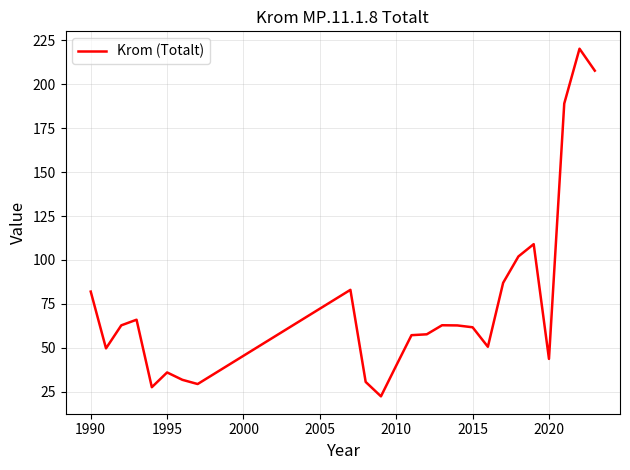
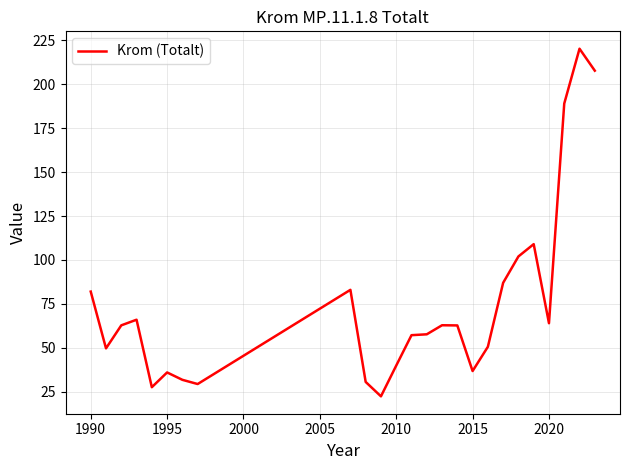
2015: 62 -> 37
2020: 44 -> 64
